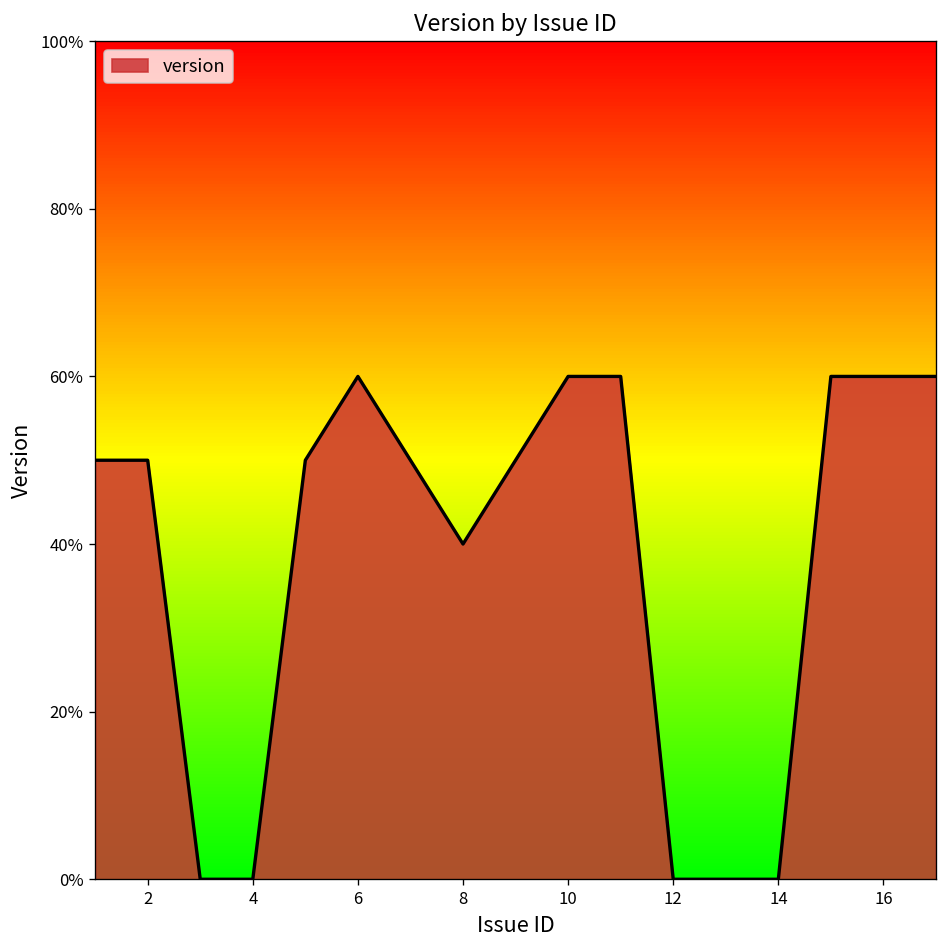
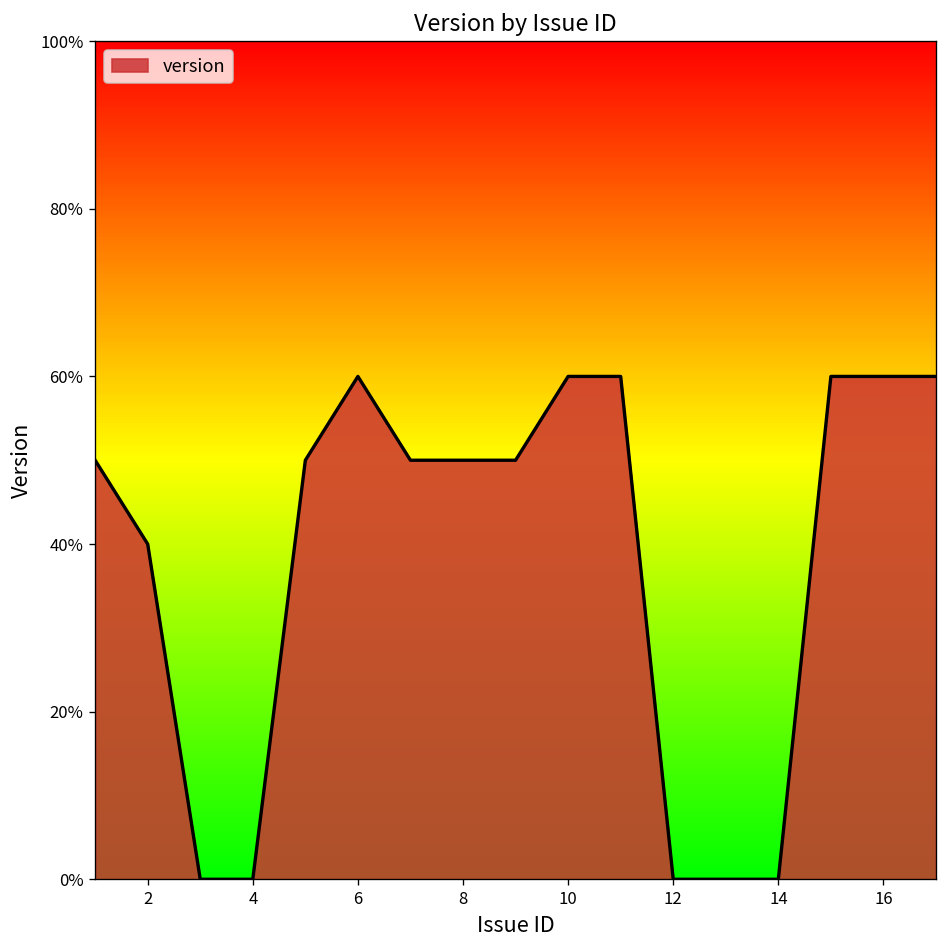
2: 50% -> 40%
8: 40% -> 50%
